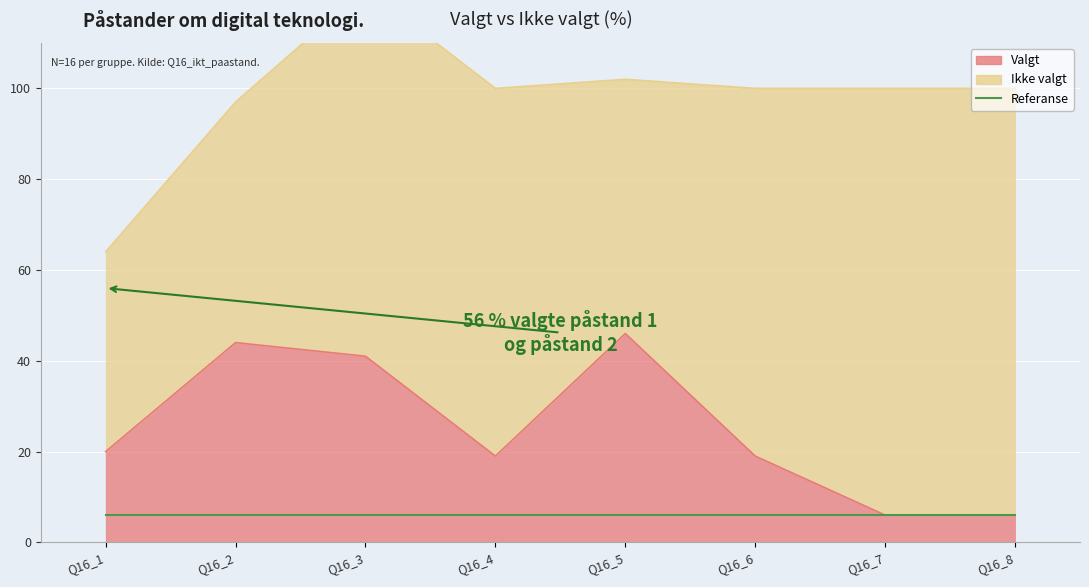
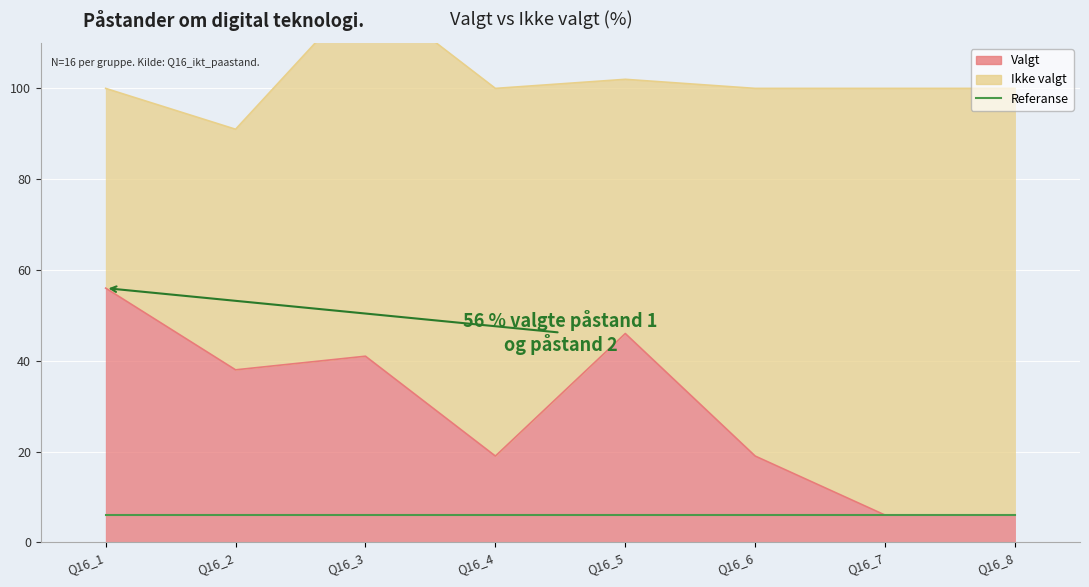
Valgt, Q16_1: 20 -> 56
Valgt, Q16_2: 44 -> 38
